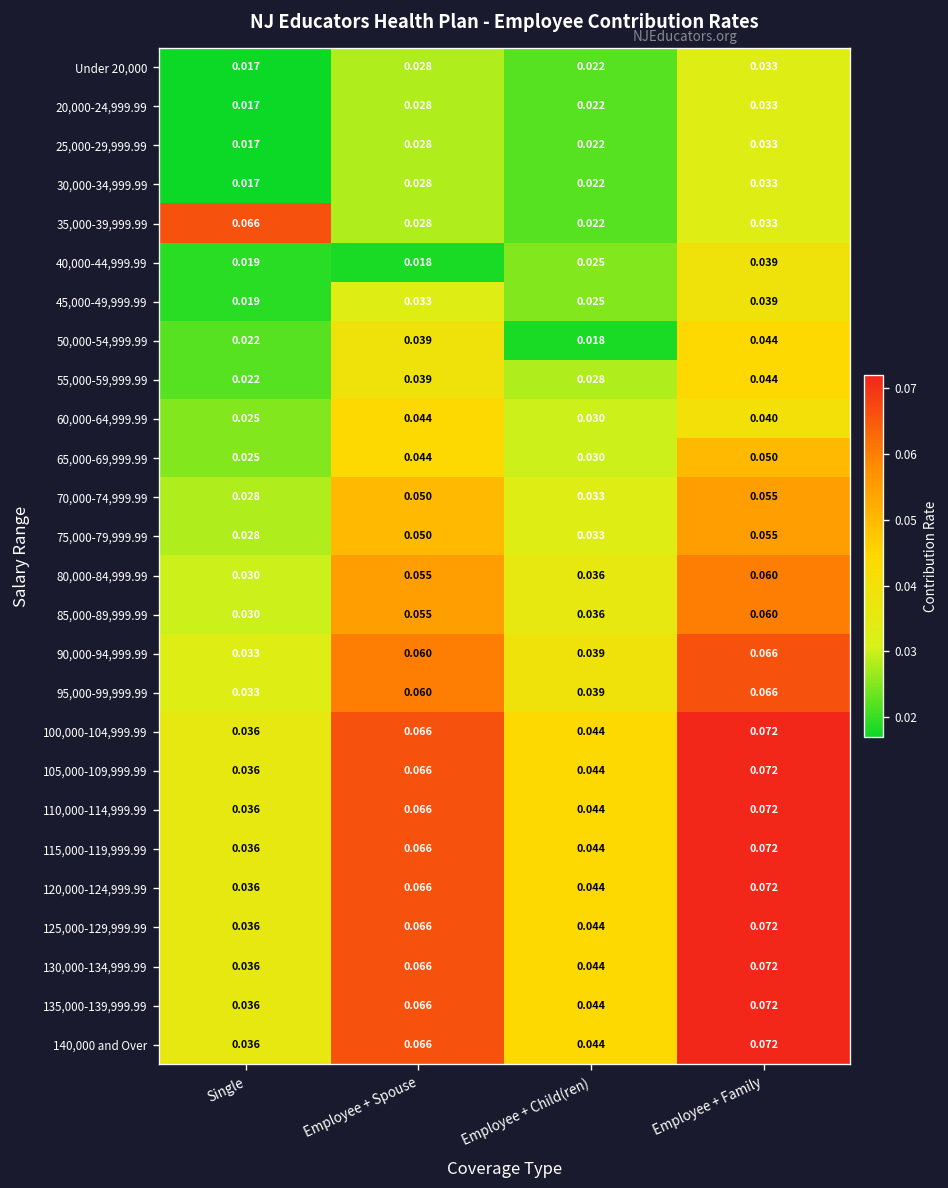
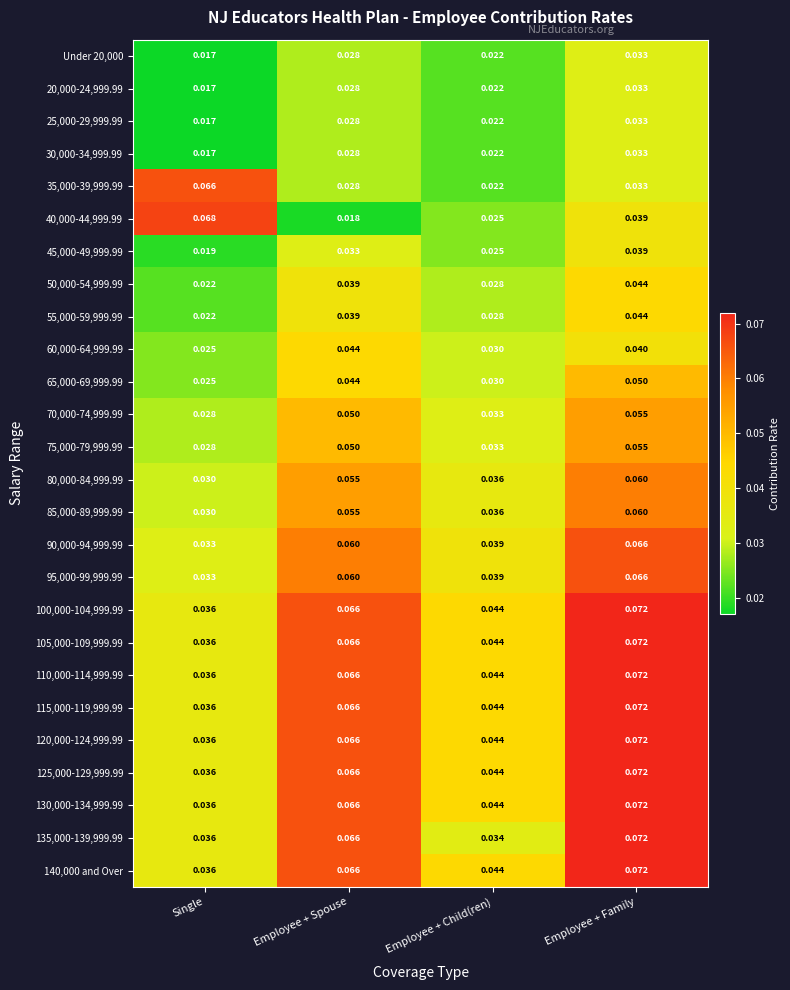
40,000-44,999.99, Single: 0.019 -> 0.068
50,000-54,999.99, Employee + Child(ren): 0.018 -> 0.028
135,000-139,999.99, Employee + Child(ren): 0.044 -> 0.034
